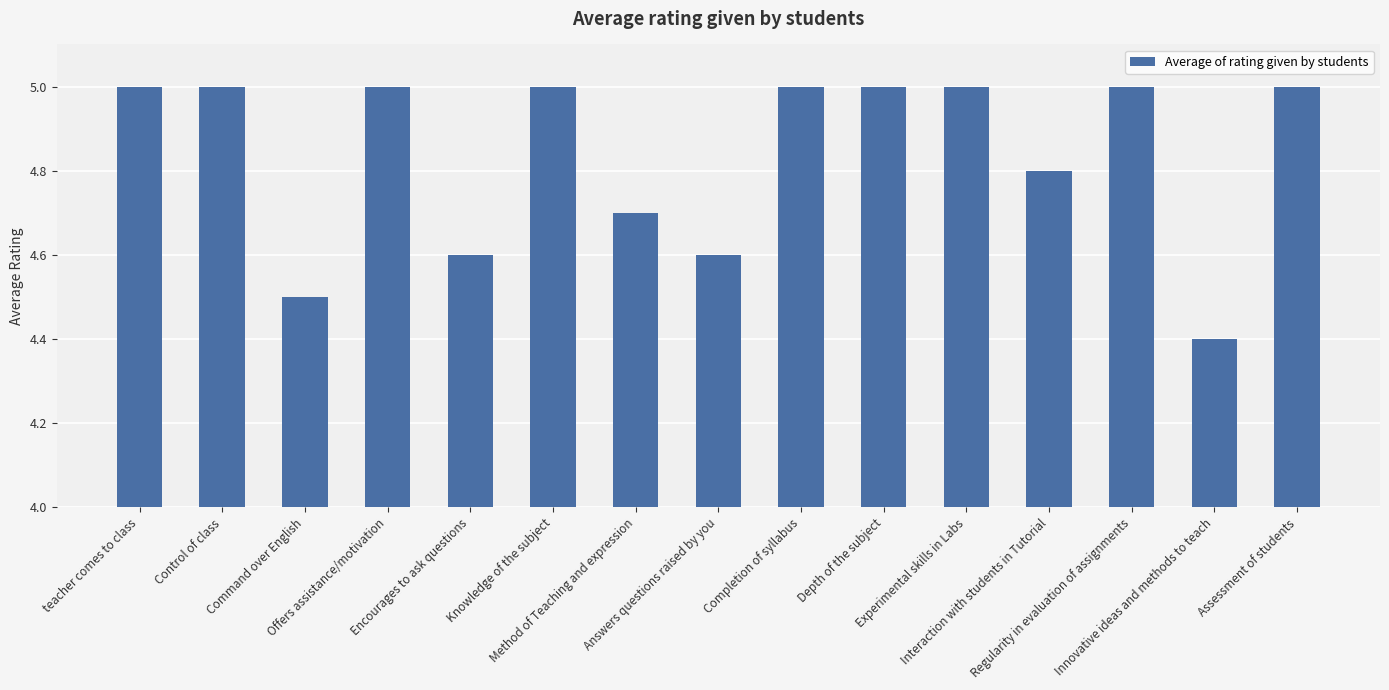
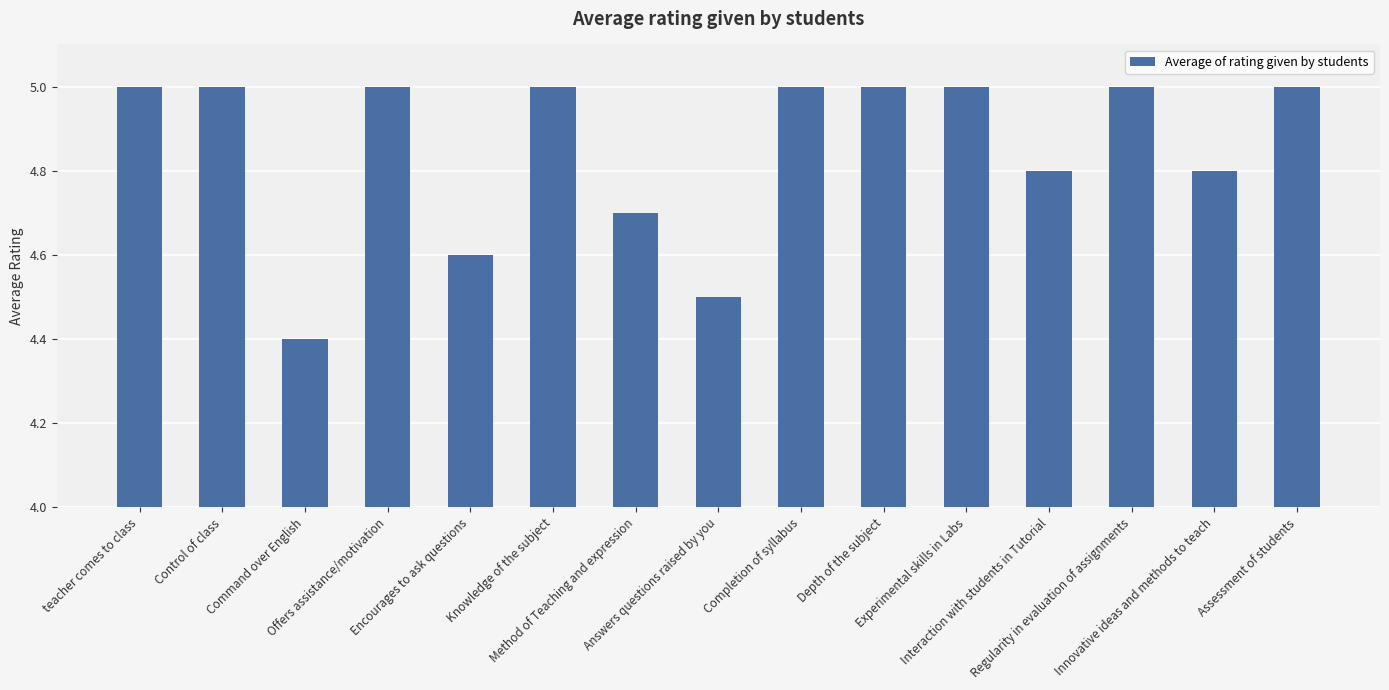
Command over English: 4.5 -> 4.4
Answers questions raised by you: 4.6 -> 4.5
Innovative ideas and methods to teach: 4.4 -> 4.8
